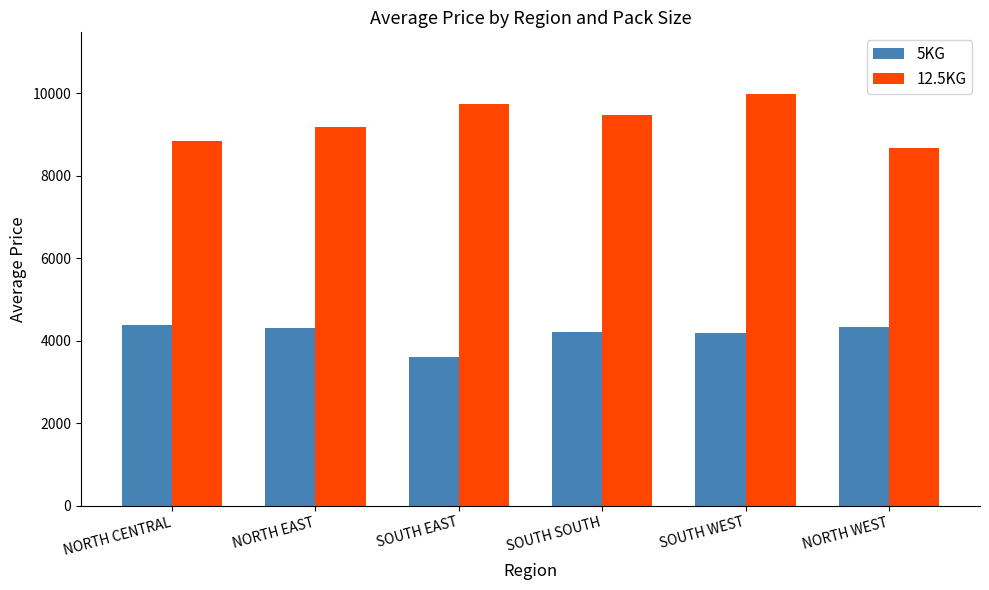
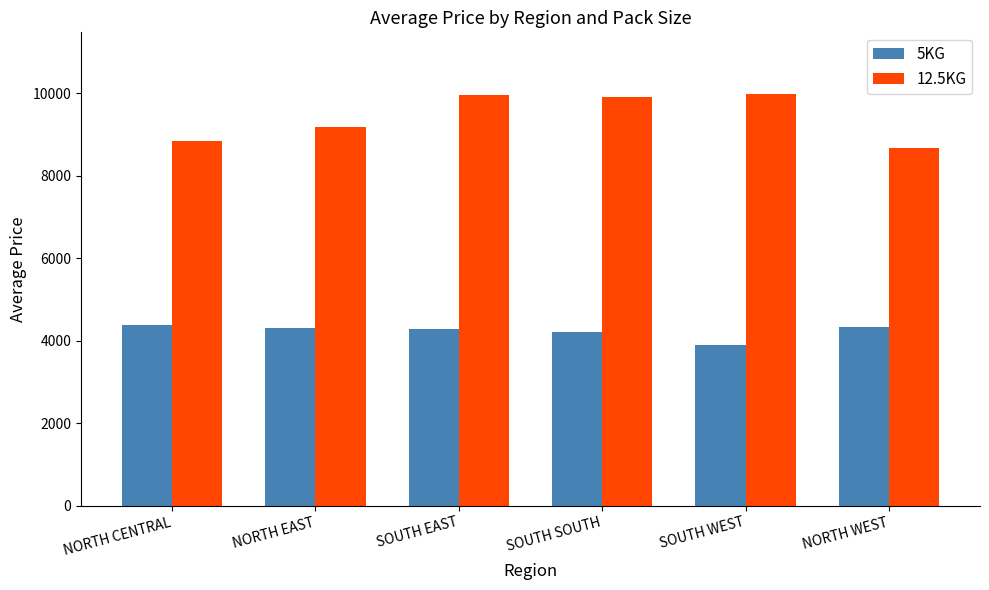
5KG, SOUTH EAST: 3600 -> 4300
12.5KG, SOUTH EAST: 9700 -> 10000
12.5KG, SOUTH SOUTH: 9500 -> 9900
5KG, SOUTH WEST: 4200 -> 3900
